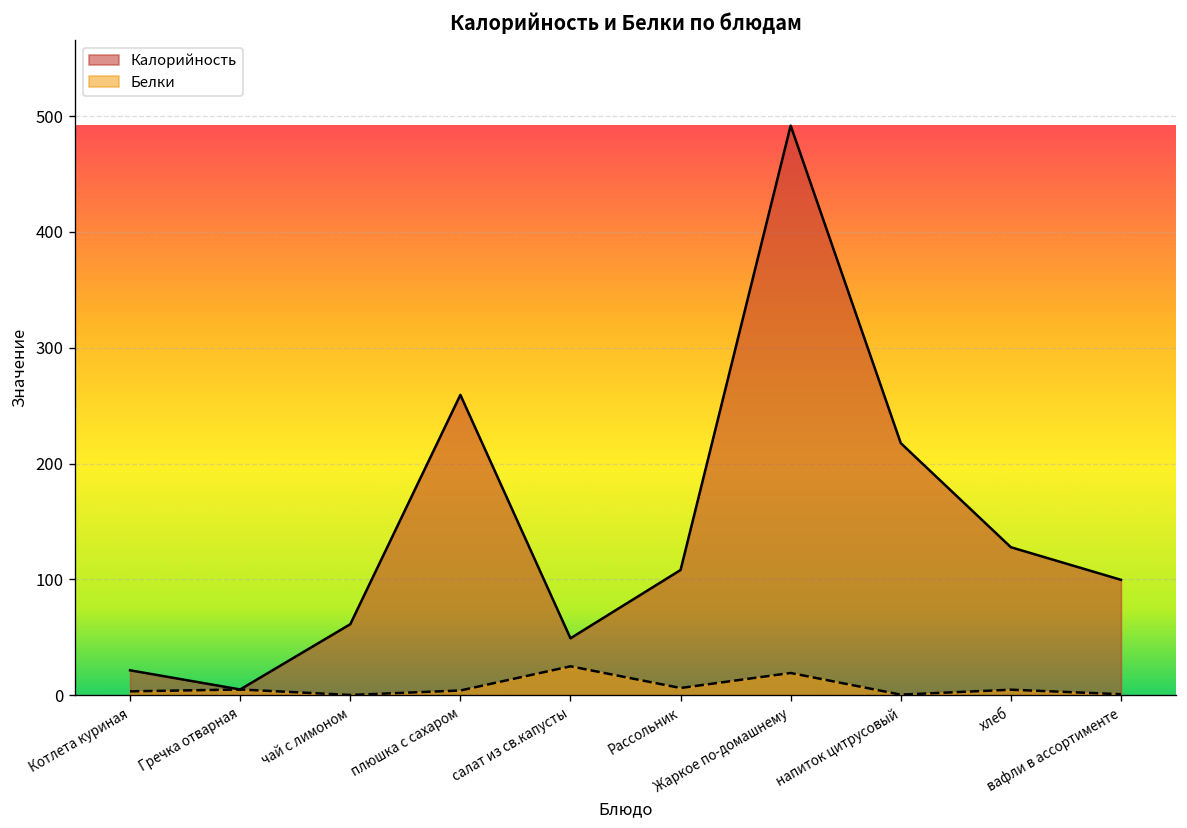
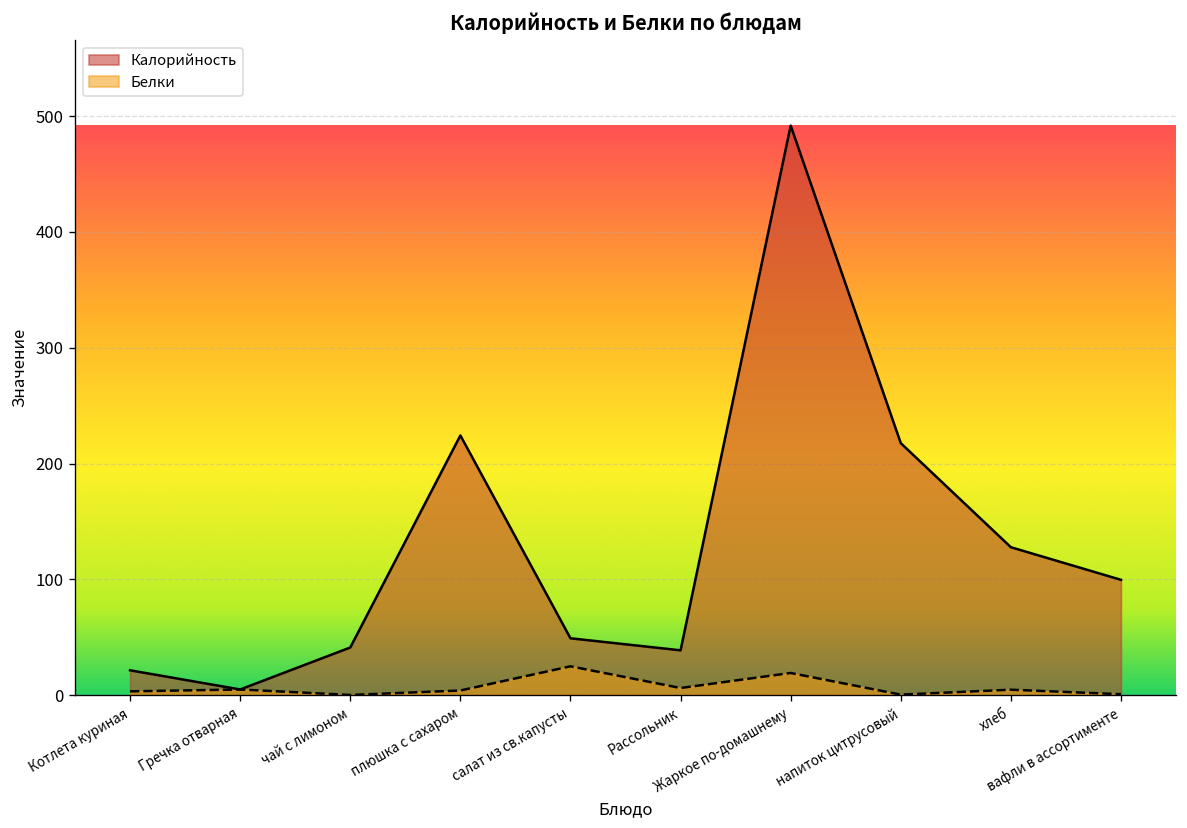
Калорийность, чай с лимоном: 60 -> 40
Калорийность, плюшка с сахаром: 260 -> 220
Калорийность, Рассольник: 110 -> 40
